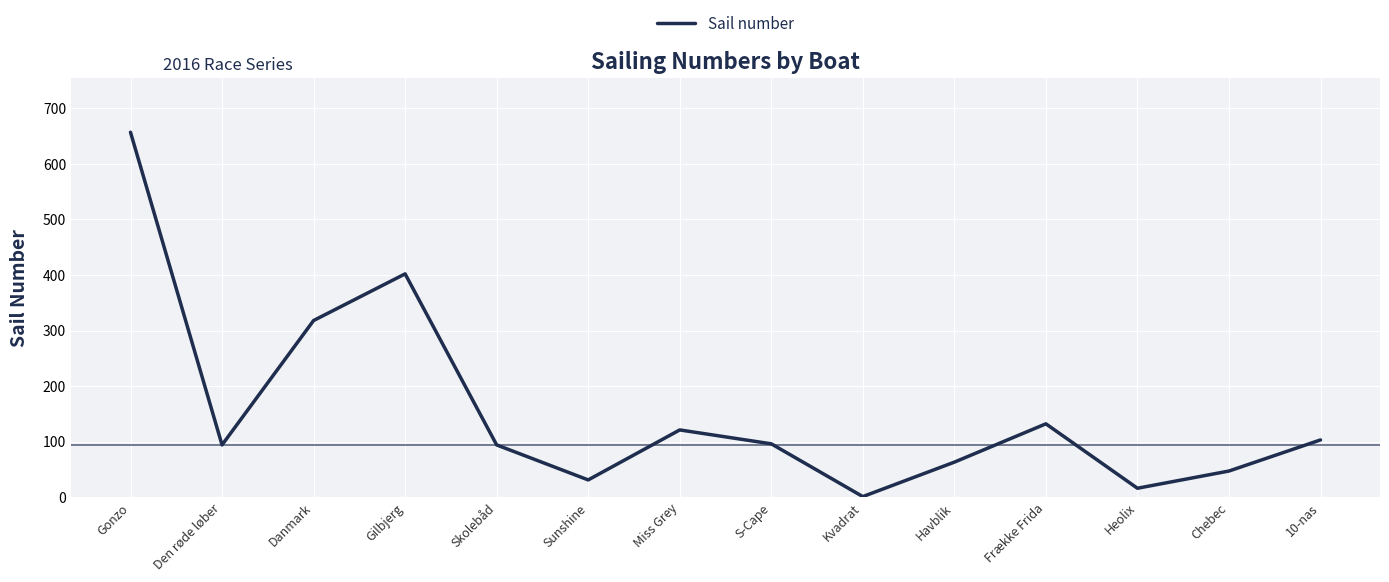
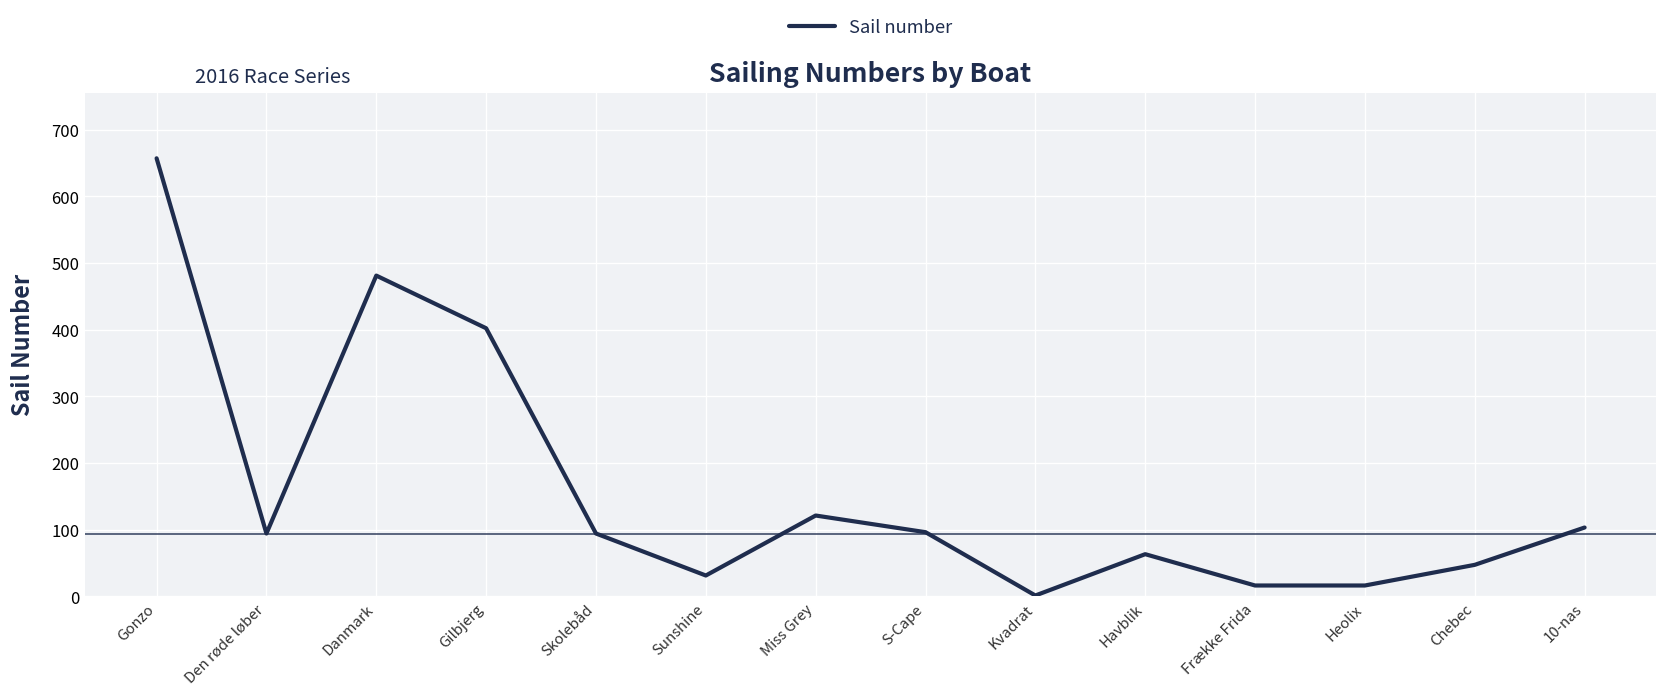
Danmark: 320 -> 480
Frække Frida: 130 -> 20
